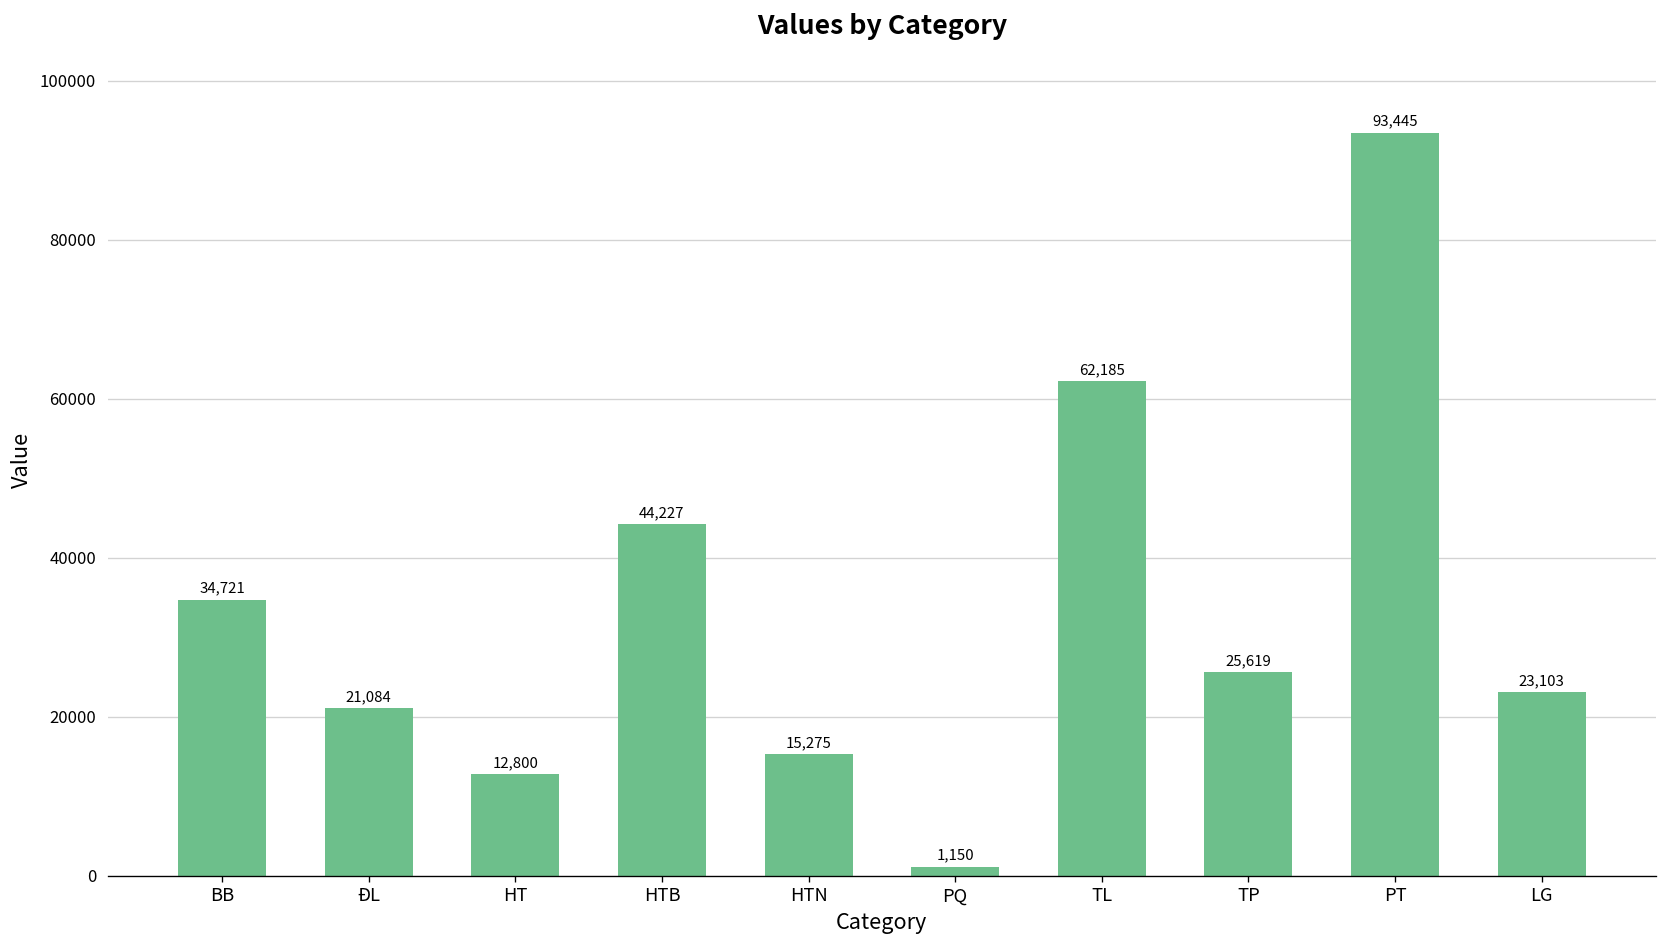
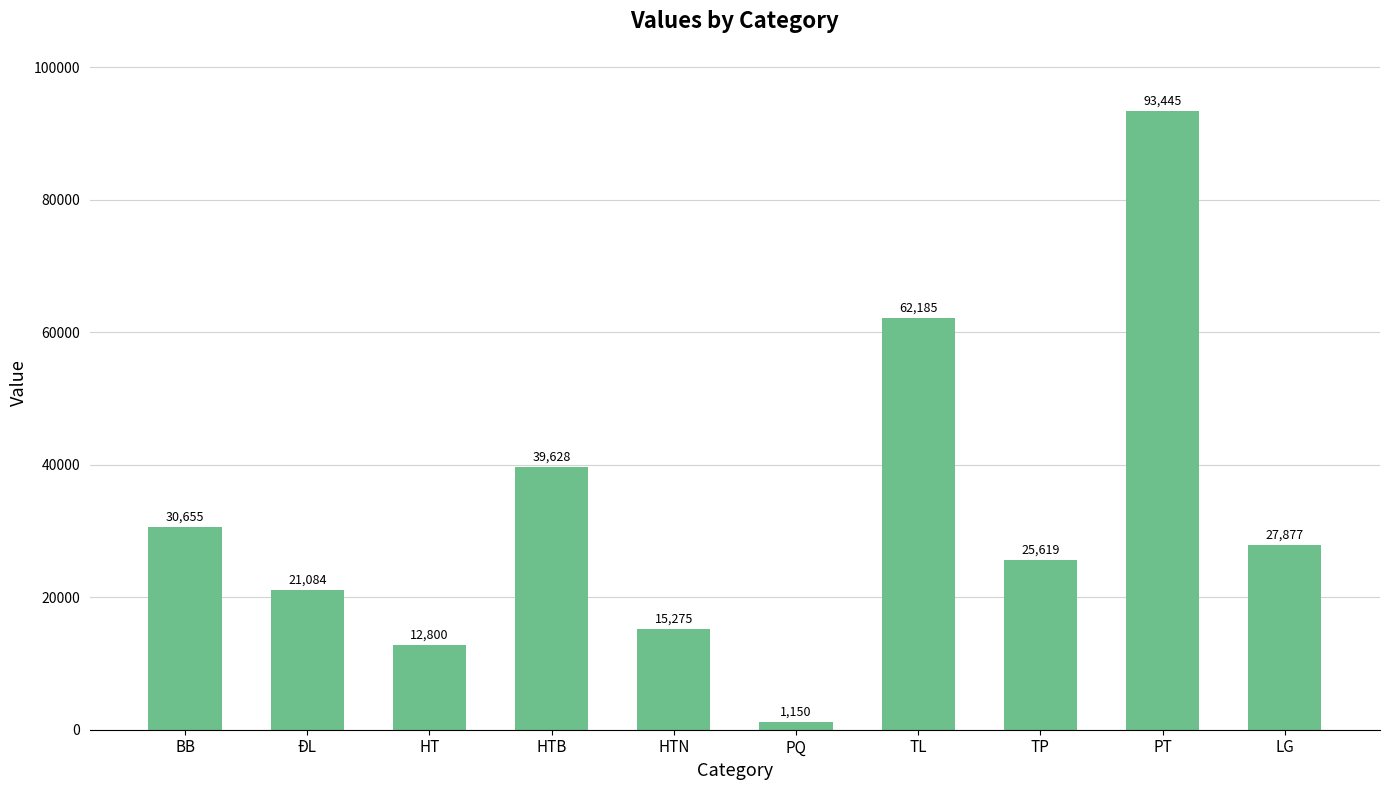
BB: 34,721 -> 30,655
HTB: 44,227 -> 39,628
LG: 23,103 -> 27,877
